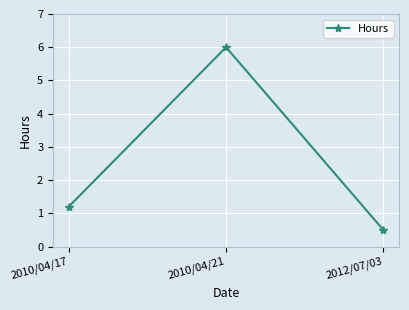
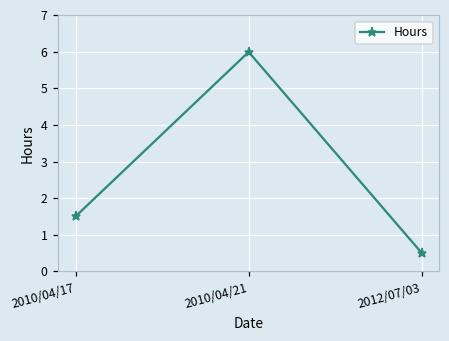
2010/04/17: 1.2 -> 1.5
